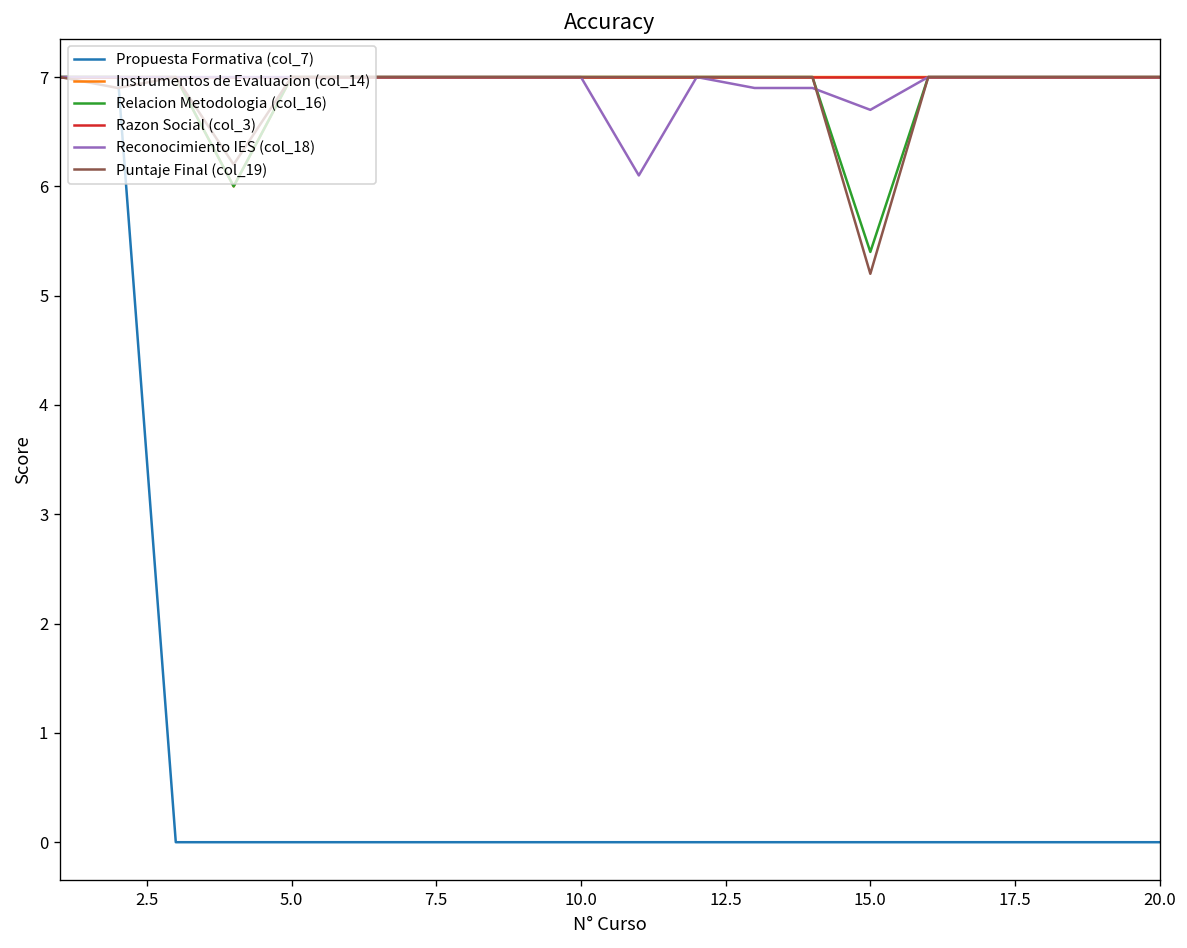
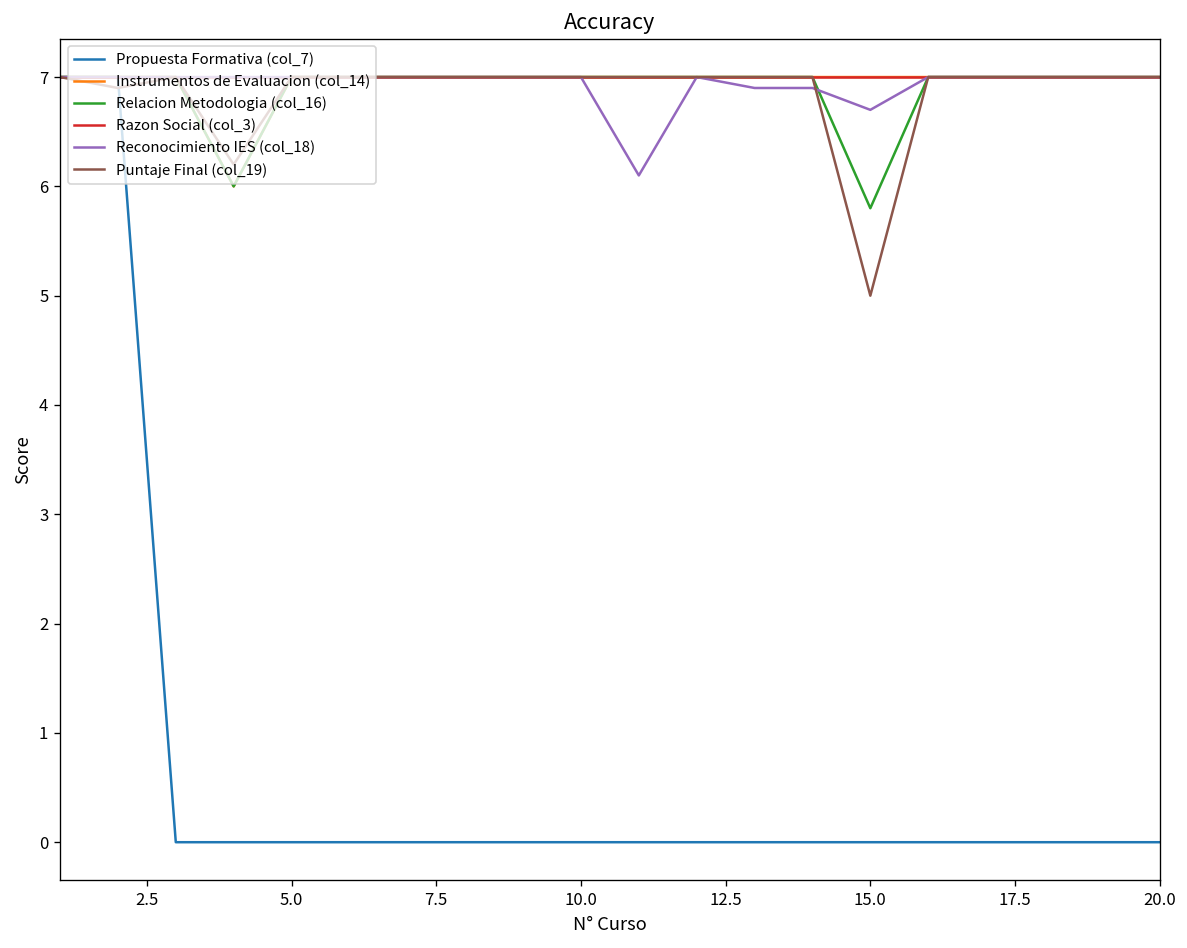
Relacion Metodologia (col_16), 15.0: 5.4 -> 5.8
Puntaje Final (col_19), 15.0: 5.2 -> 5.0
